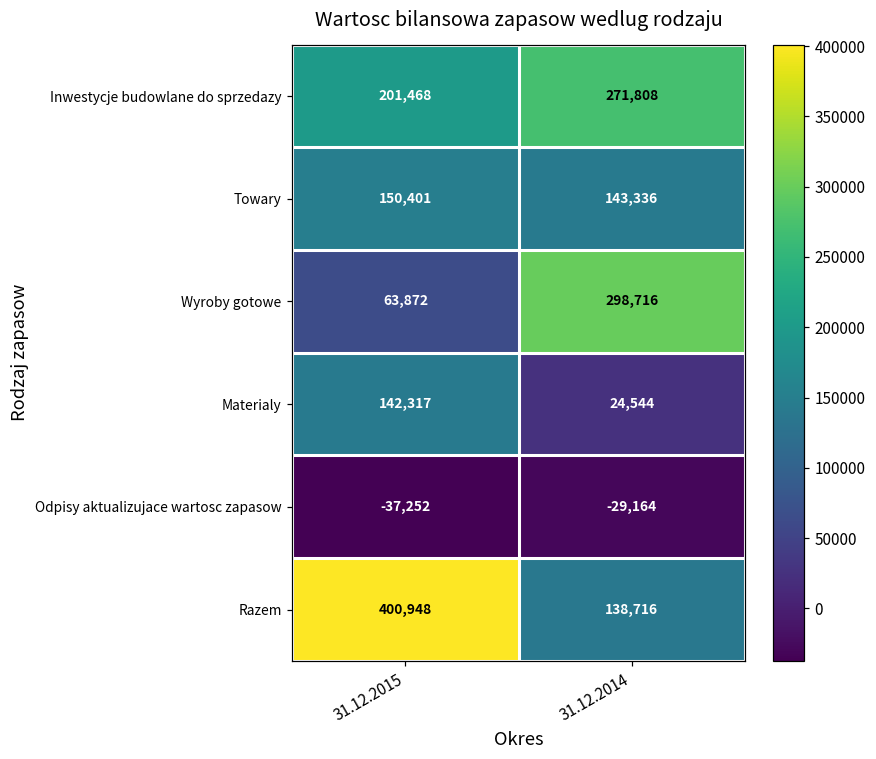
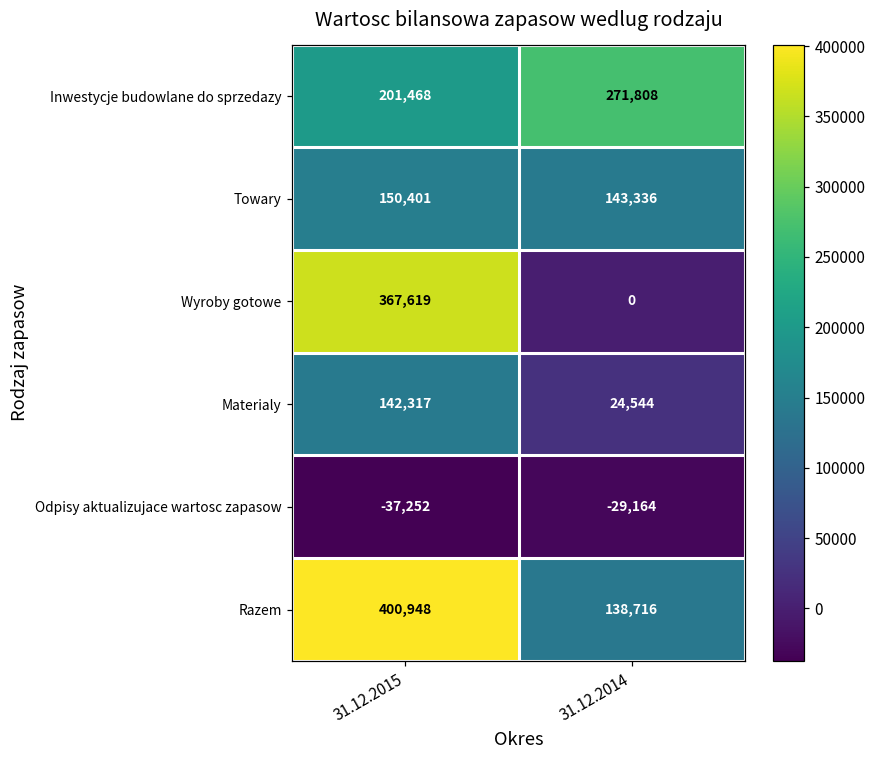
Wyroby gotowe, 31.12.2015: 63,872 -> 367,619
Wyroby gotowe, 31.12.2014: 298,716 -> 0
